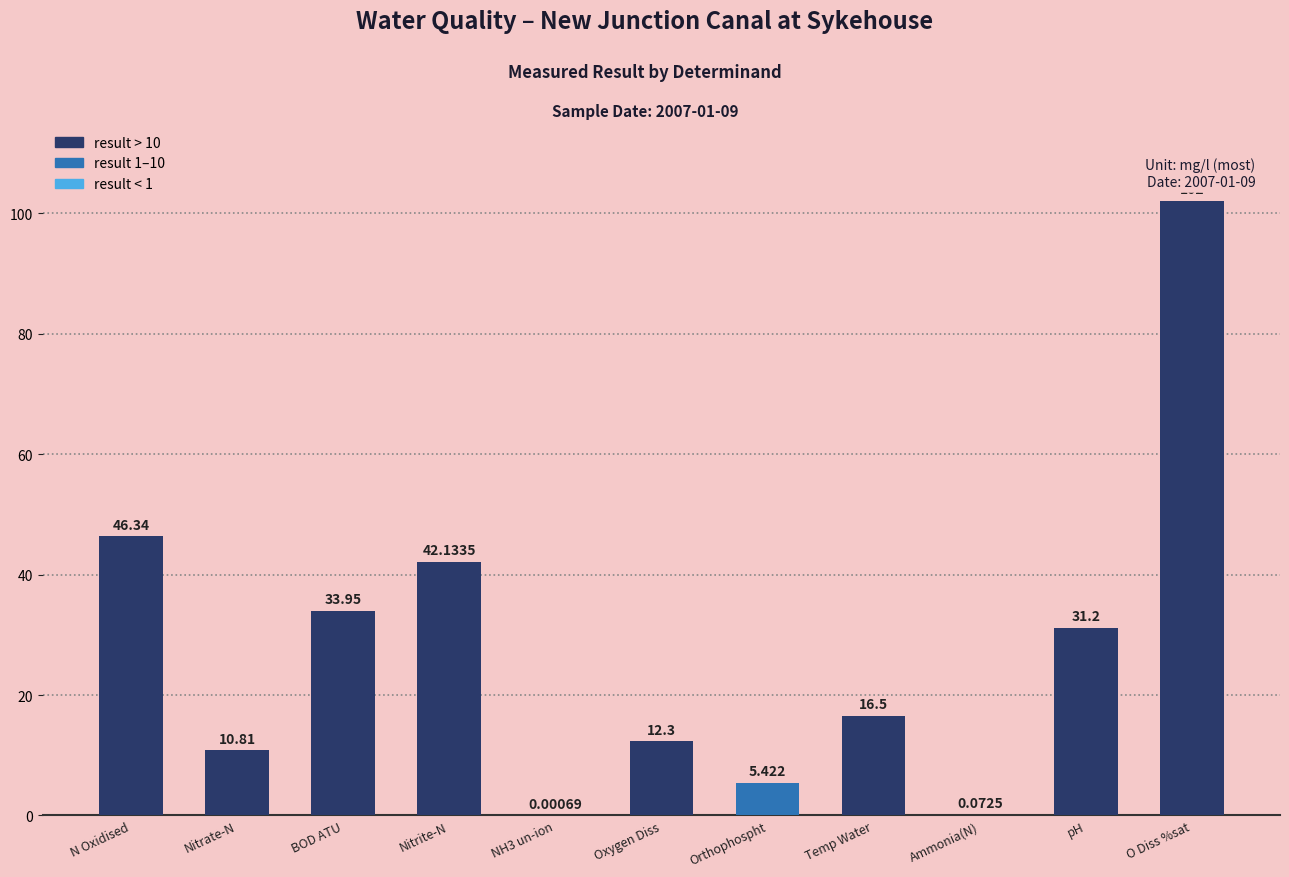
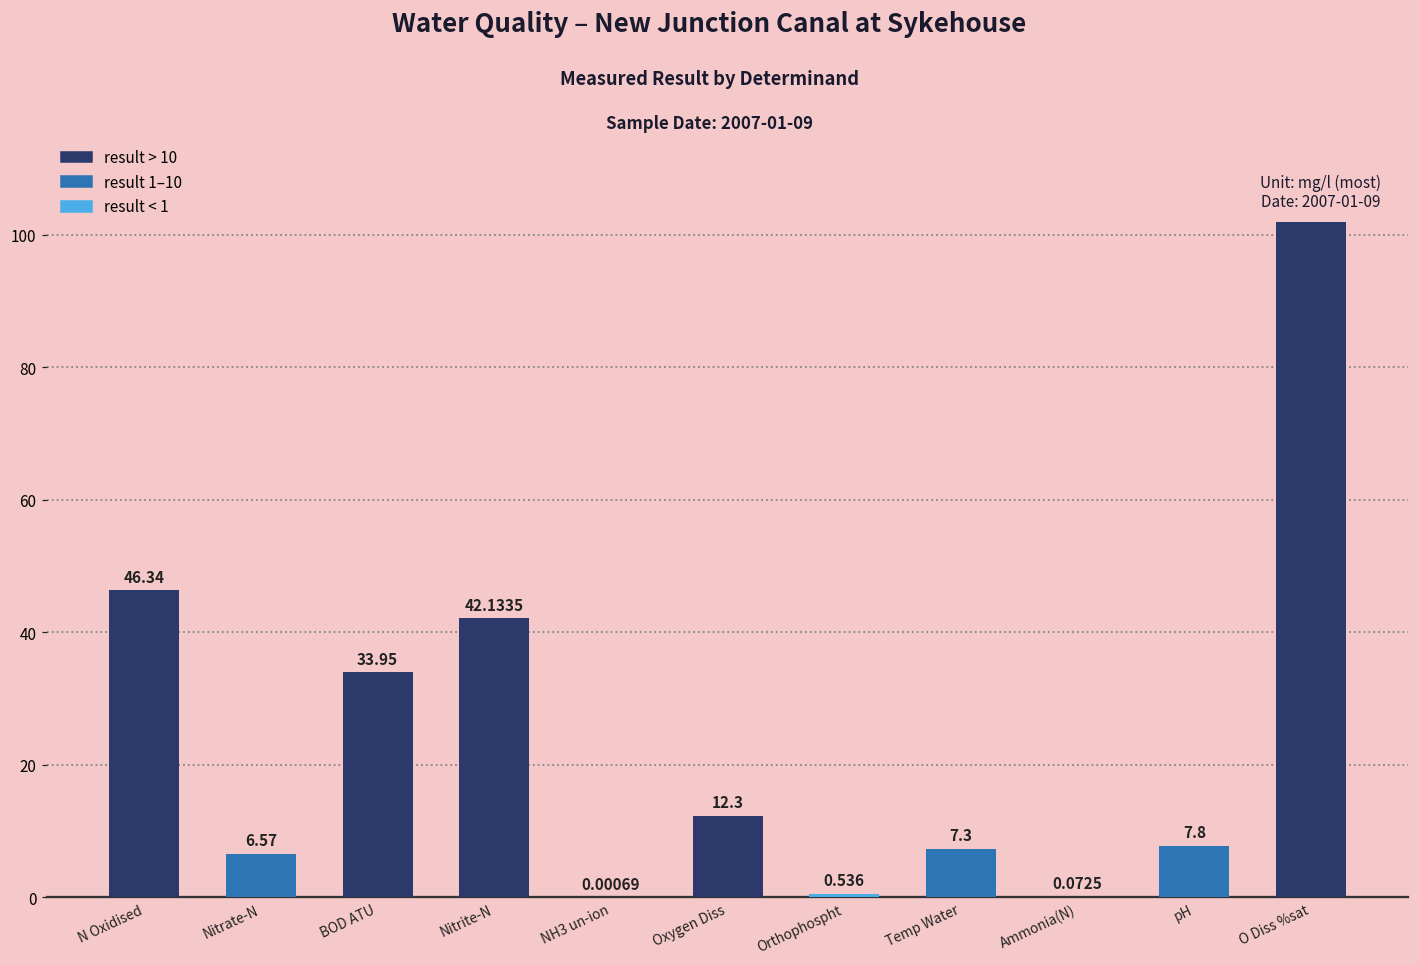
Nitrate-N: 10.81 -> 6.57
Orthophospht: 5.422 -> 0.536
Temp Water: 16.5 -> 7.3
pH: 31.2 -> 7.8
